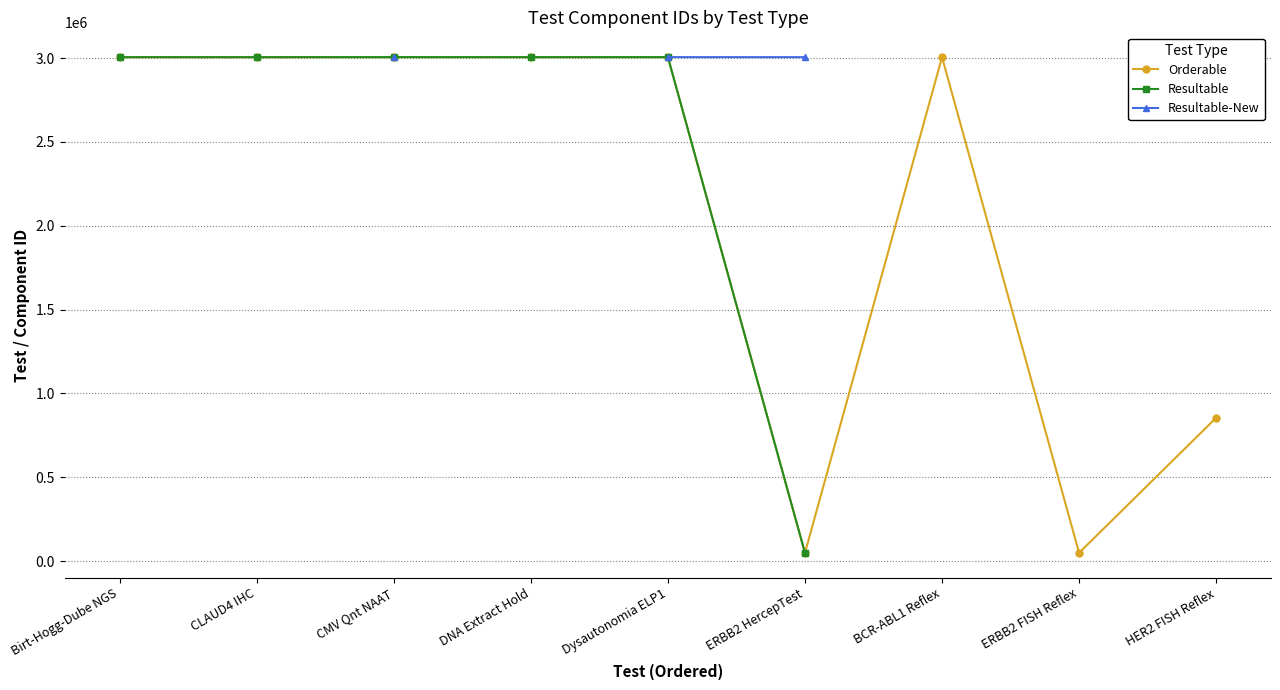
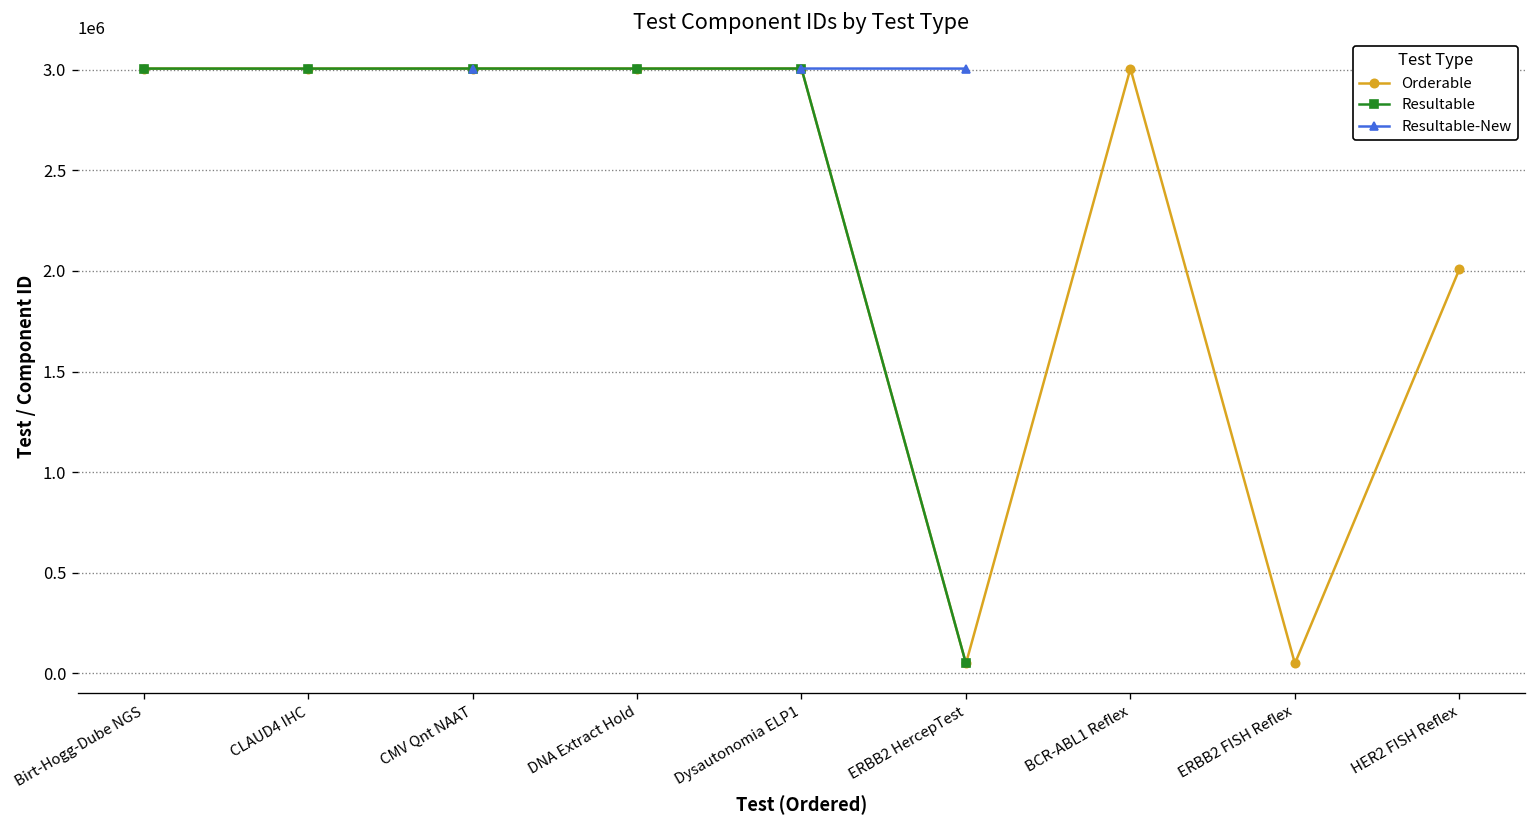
Orderable, HER2 FISH Reflex: 850000 -> 2010000
